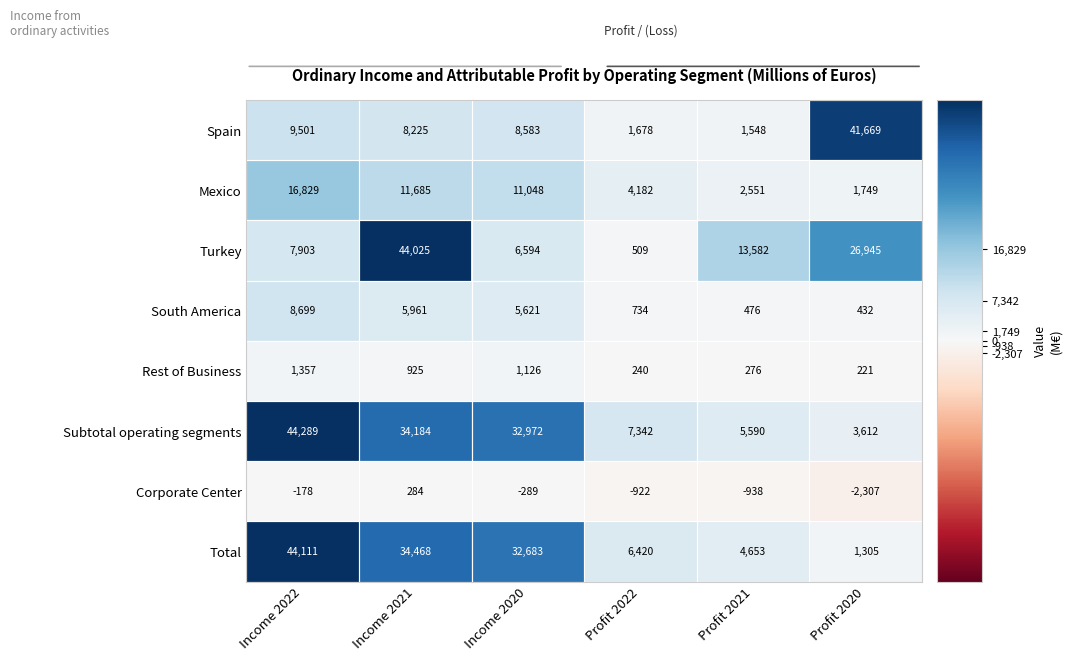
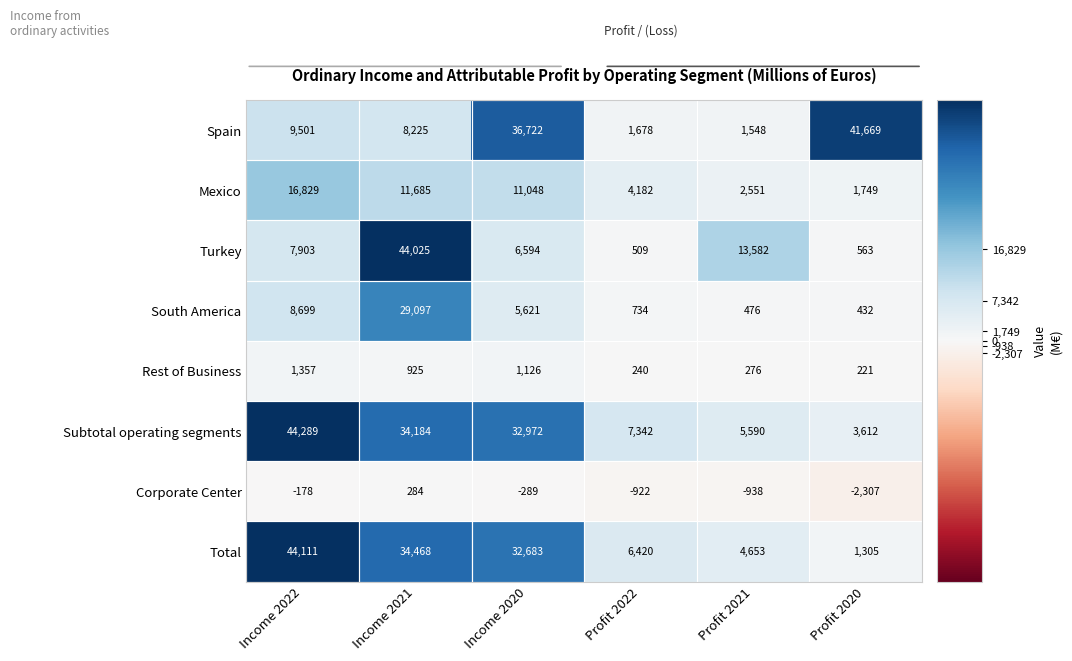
Spain, Income 2020: 8,583 -> 36,722
Turkey, Profit 2020: 26,945 -> 563
South America, Income 2021: 5,961 -> 29,097
